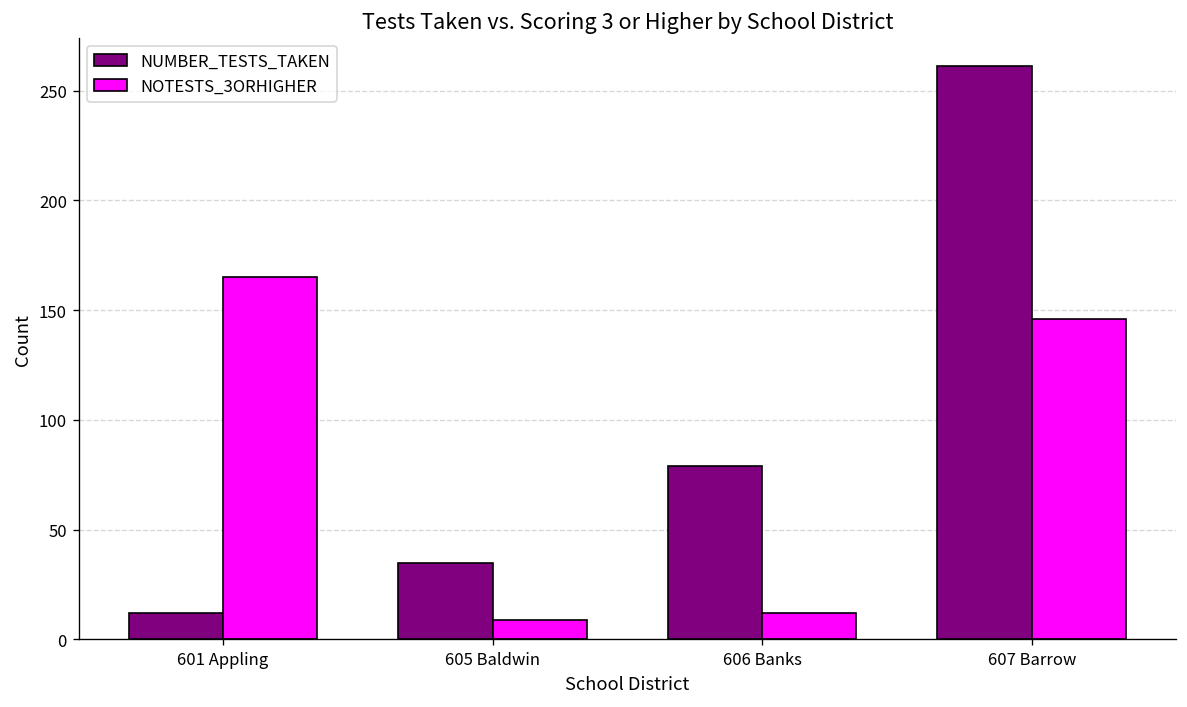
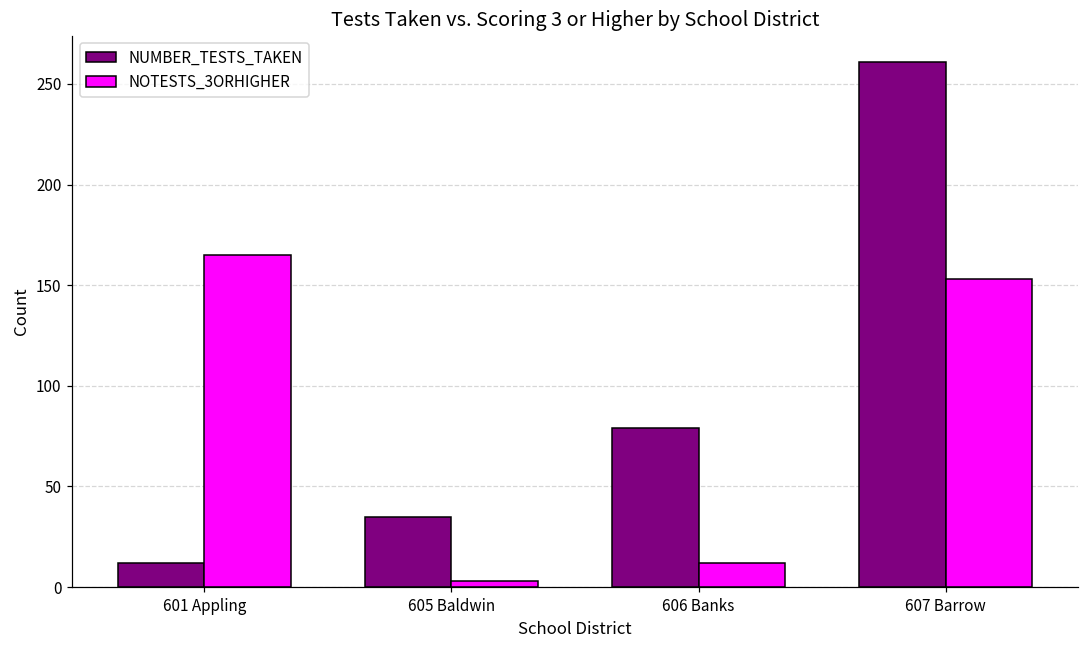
NOTESTS_3ORHIGHER, 605 Baldwin: 9 -> 3
NOTESTS_3ORHIGHER, 607 Barrow: 146 -> 153
